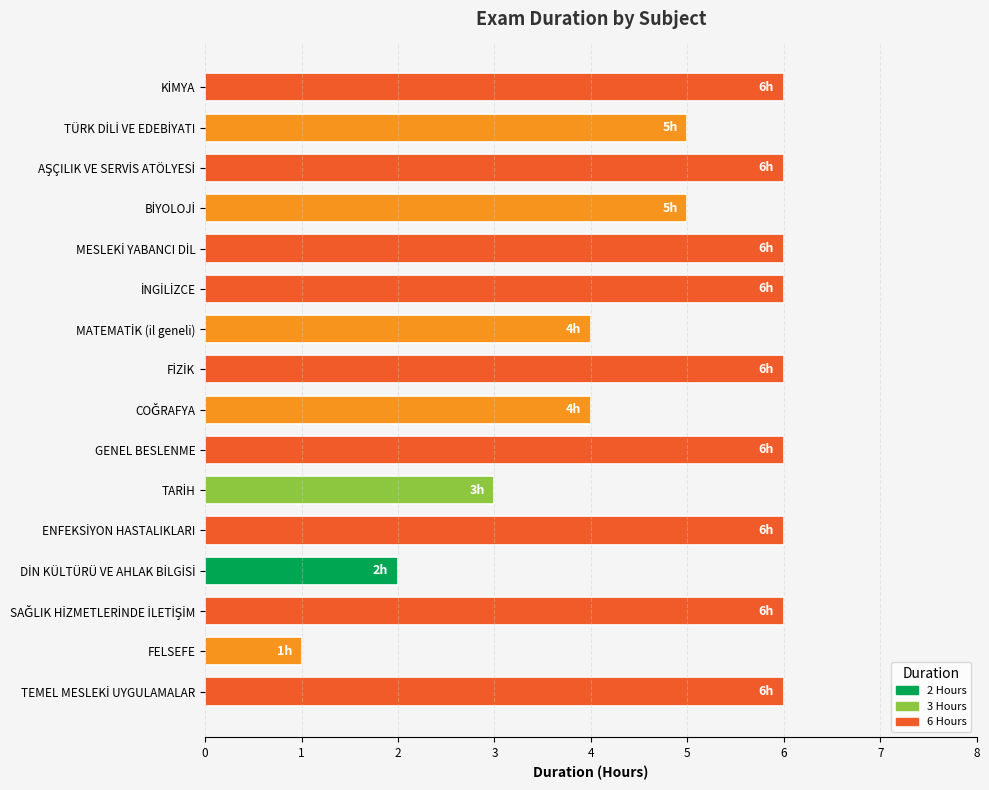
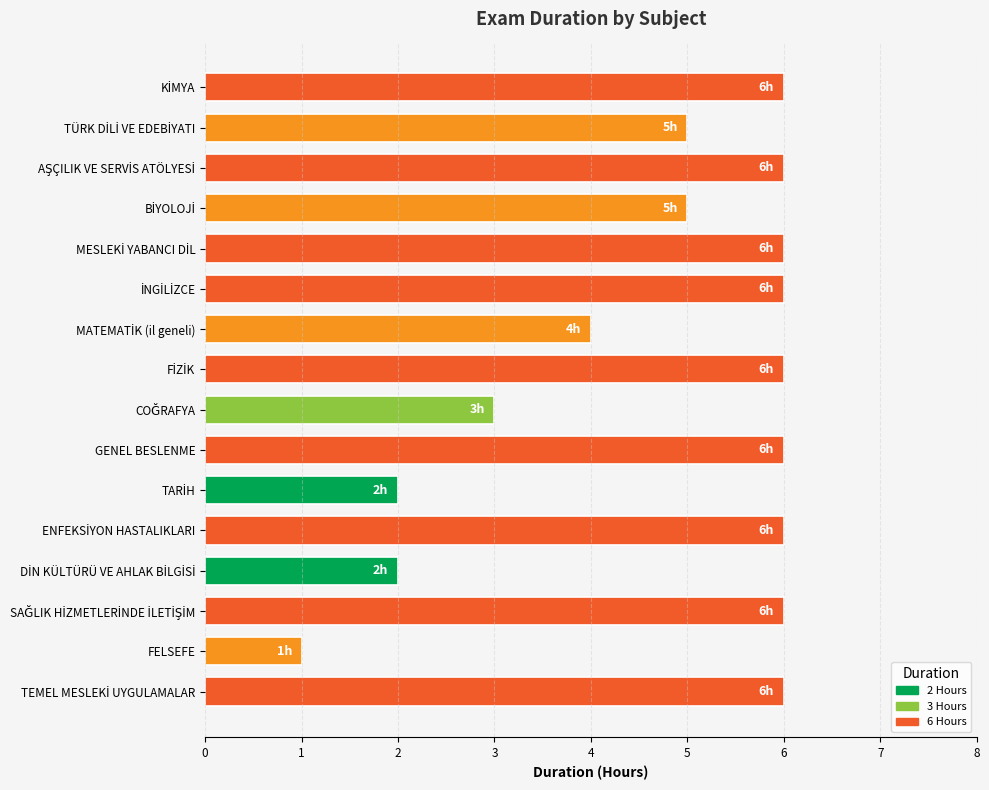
COĞRAFYA: 4h -> 3h
TARİH: 3h -> 2h
